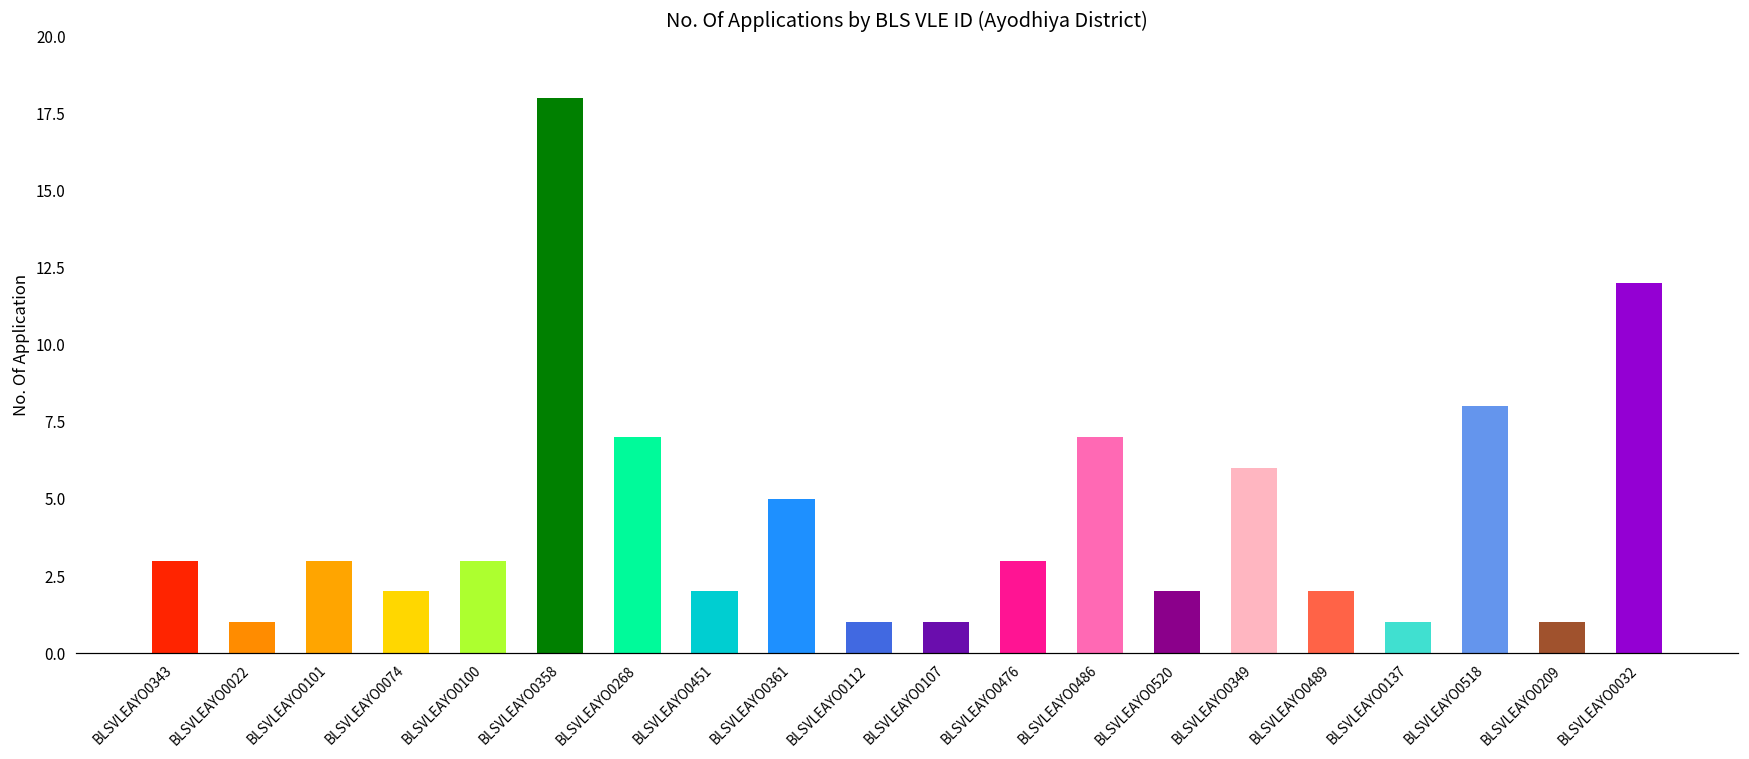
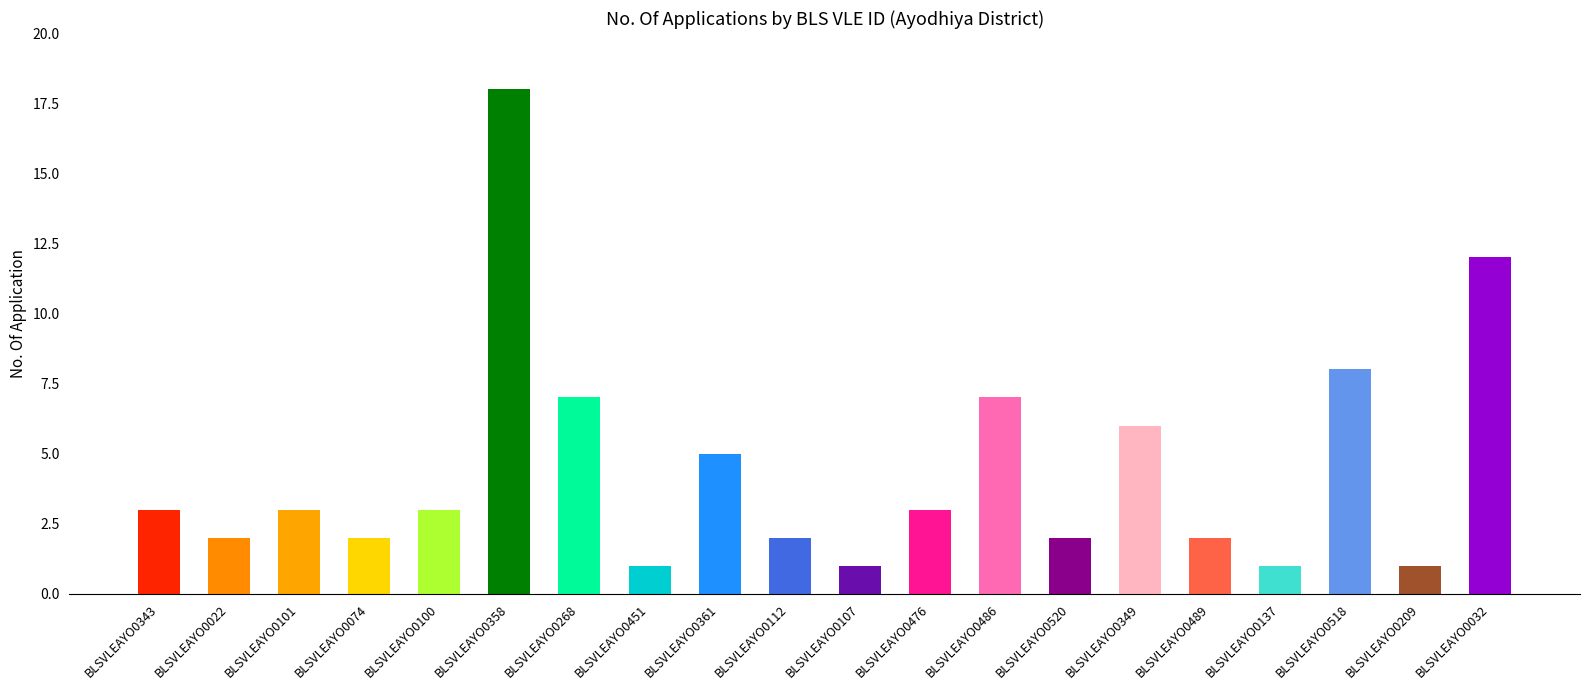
BLSVLEAYO0022: 1 -> 2
BLSVLEAYO0451: 2 -> 1
BLSVLEAYO0112: 1 -> 2
